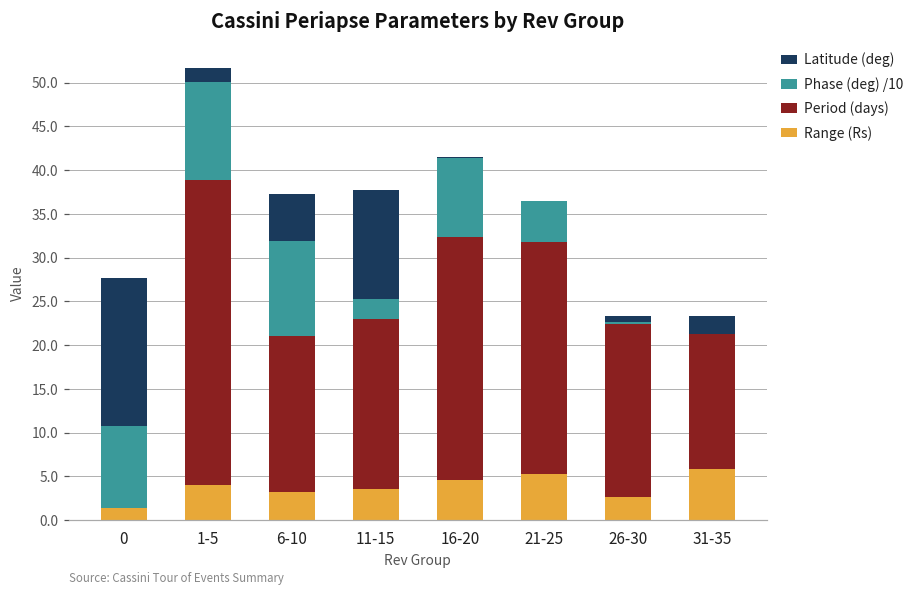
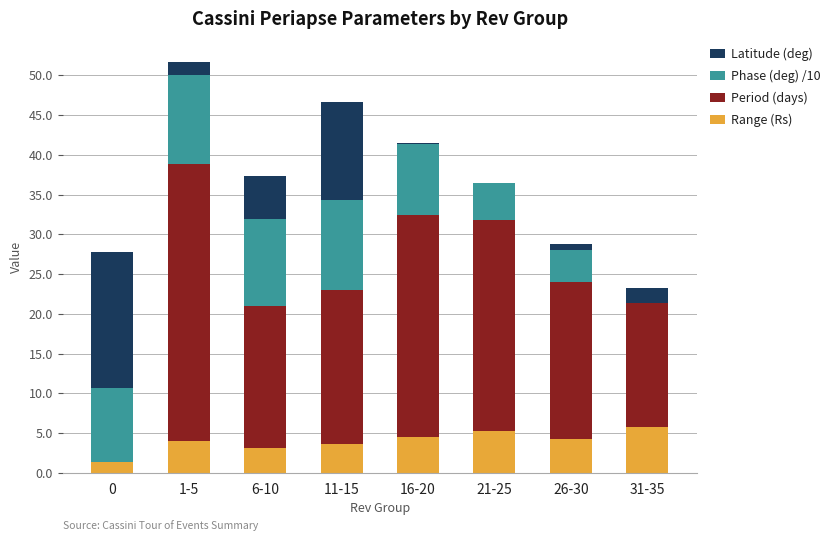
Phase (deg) /10, 11-15: 2 -> 11
Range (Rs), 26-30: 3 -> 4
Phase (deg) /10, 26-30: 1 -> 5
